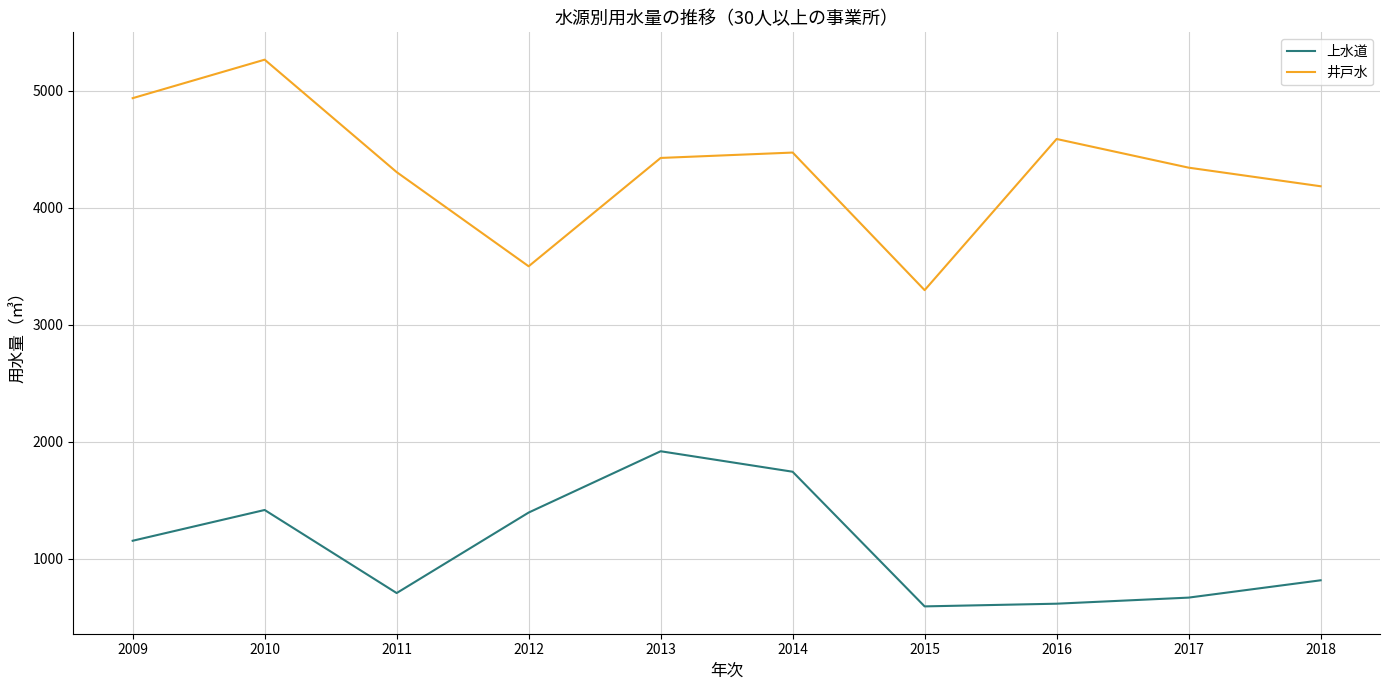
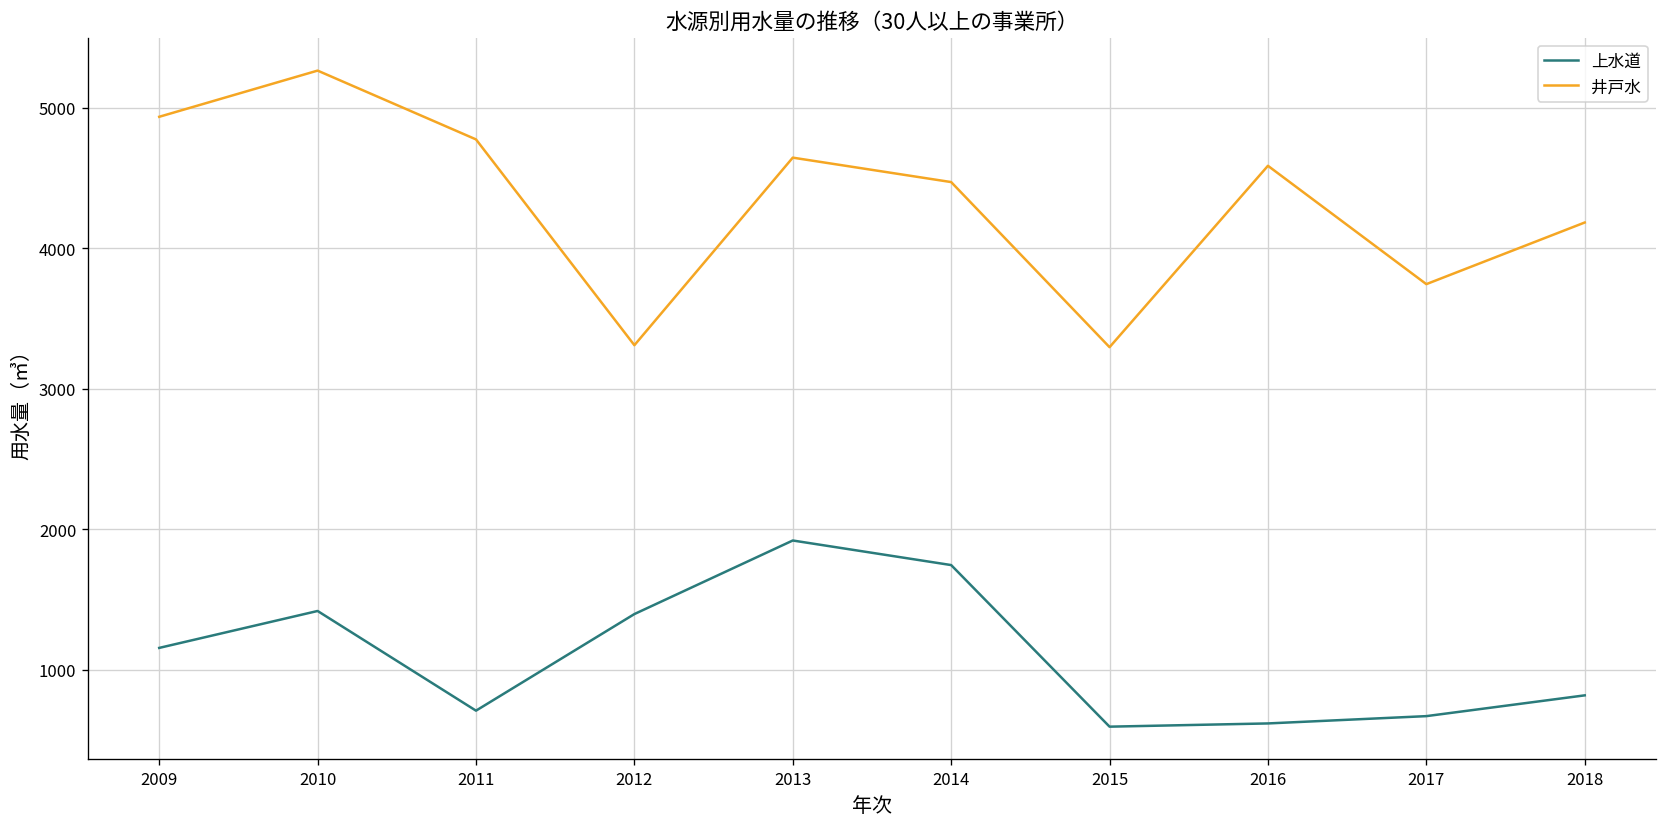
井戸水, 2011: 4310 -> 4780
井戸水, 2012: 3500 -> 3310
井戸水, 2013: 4430 -> 4650
井戸水, 2017: 4340 -> 3750
